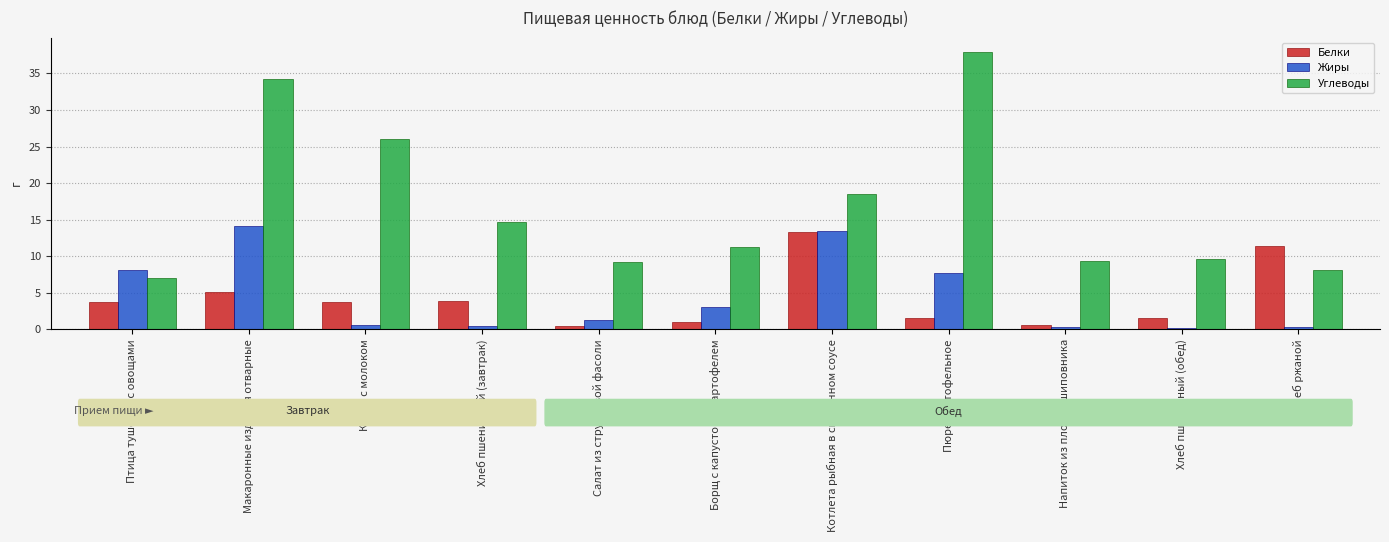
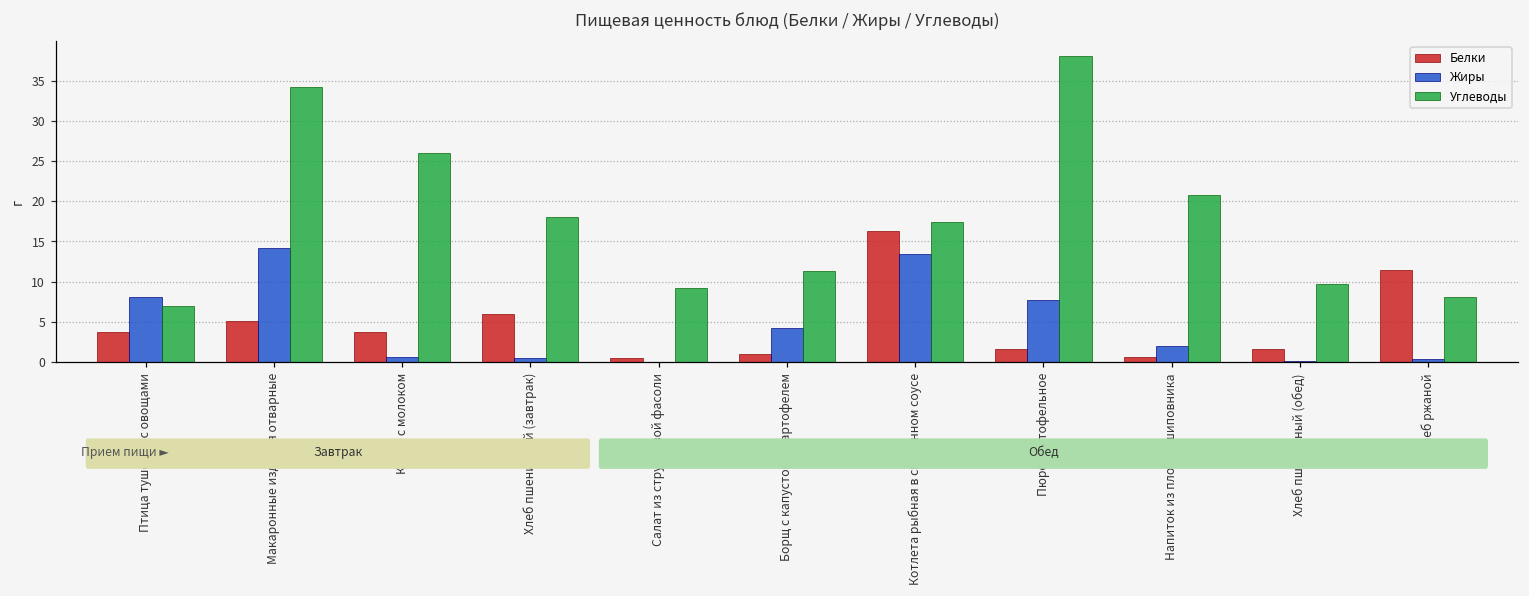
Белки, Хлеб пшеничный (завтрак): 4 -> 6
Углеводы, Хлеб пшеничный (завтрак): 15 -> 18
Жиры, Салат из стручковой фасоли: 1 -> 0
Жиры, Борщ с капустой и картофелем: 3 -> 4
Белки, Котлета рыбная в сметанном соусе: 13 -> 16
Углеводы, Котлета рыбная в сметанном соусе: 19 -> 17
Жиры, Напиток из плодов шиповника: 0 -> 2
Углеводы, Напиток из плодов шиповника: 9 -> 21
